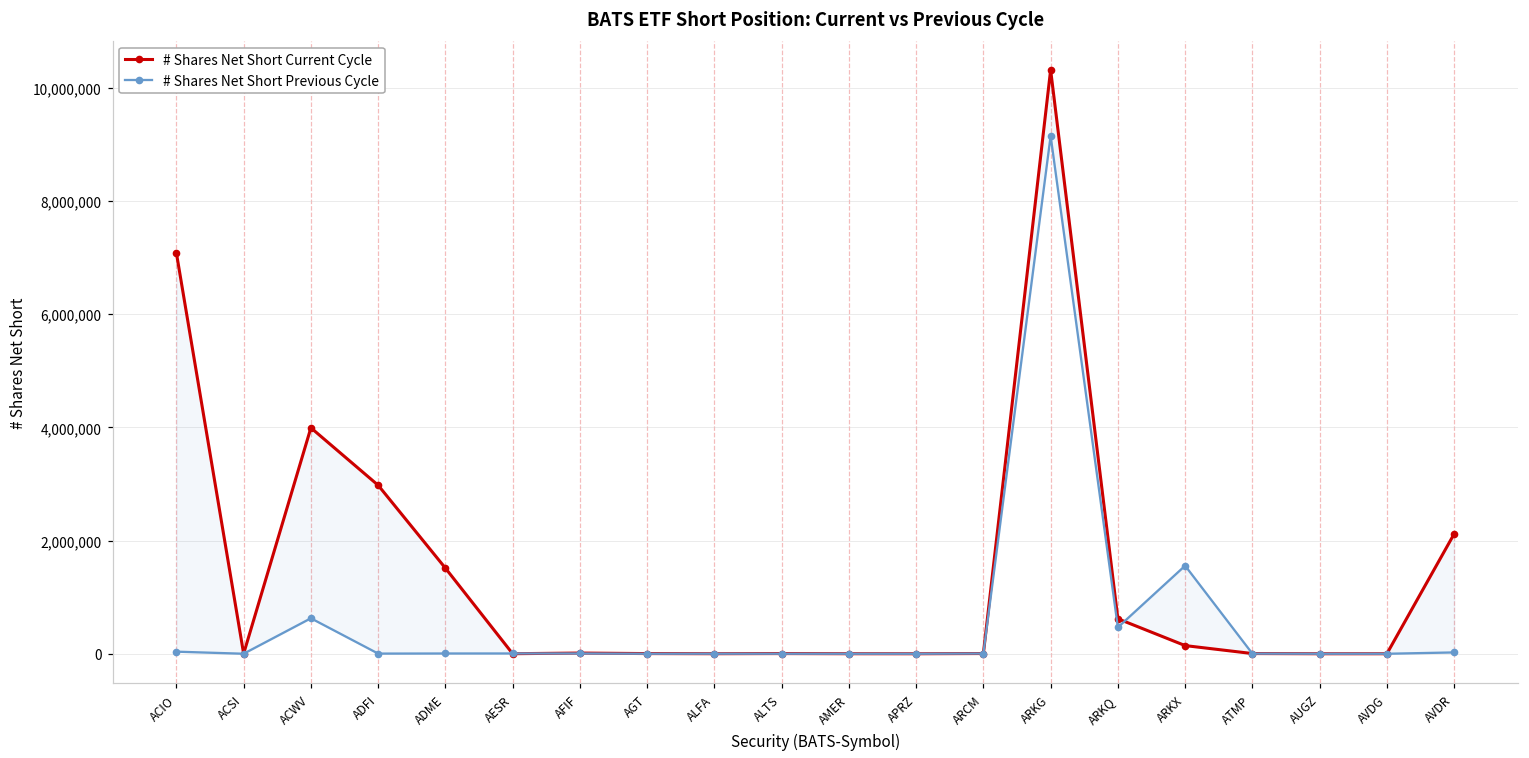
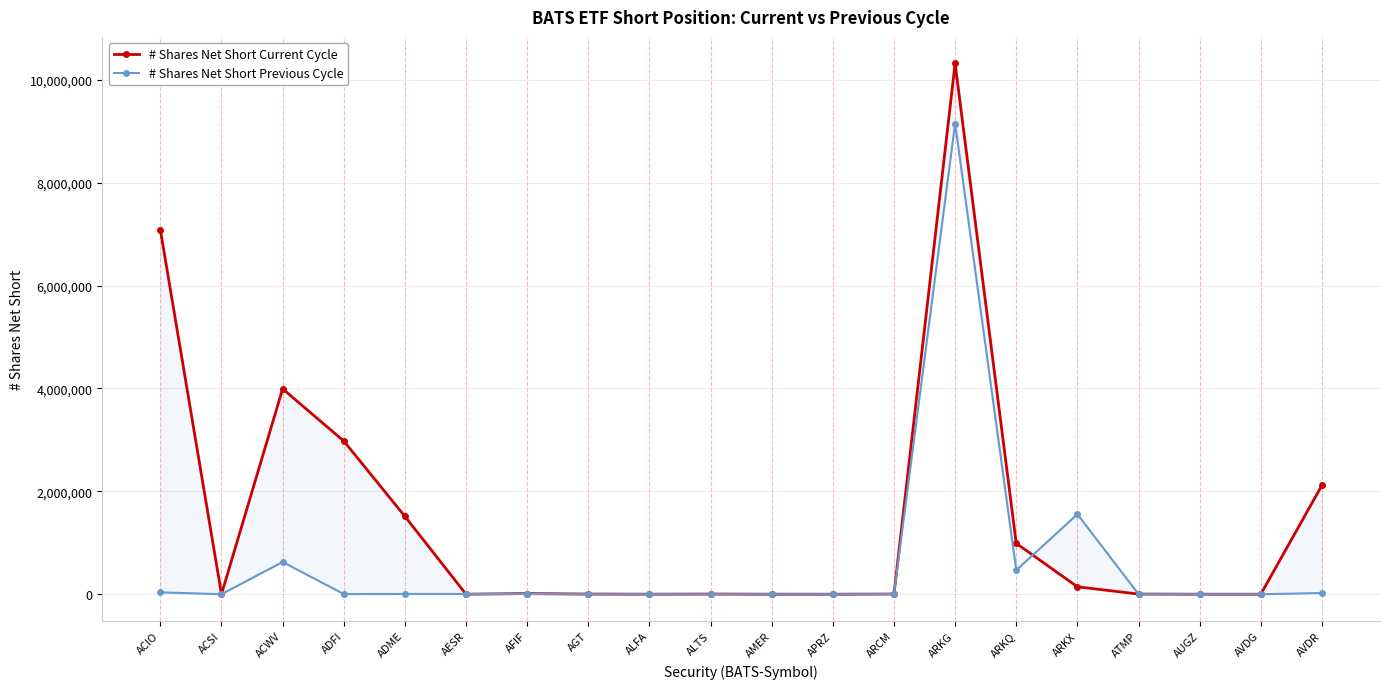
# Shares Net Short Current Cycle, ARKQ: 600,000 -> 1,000,000
